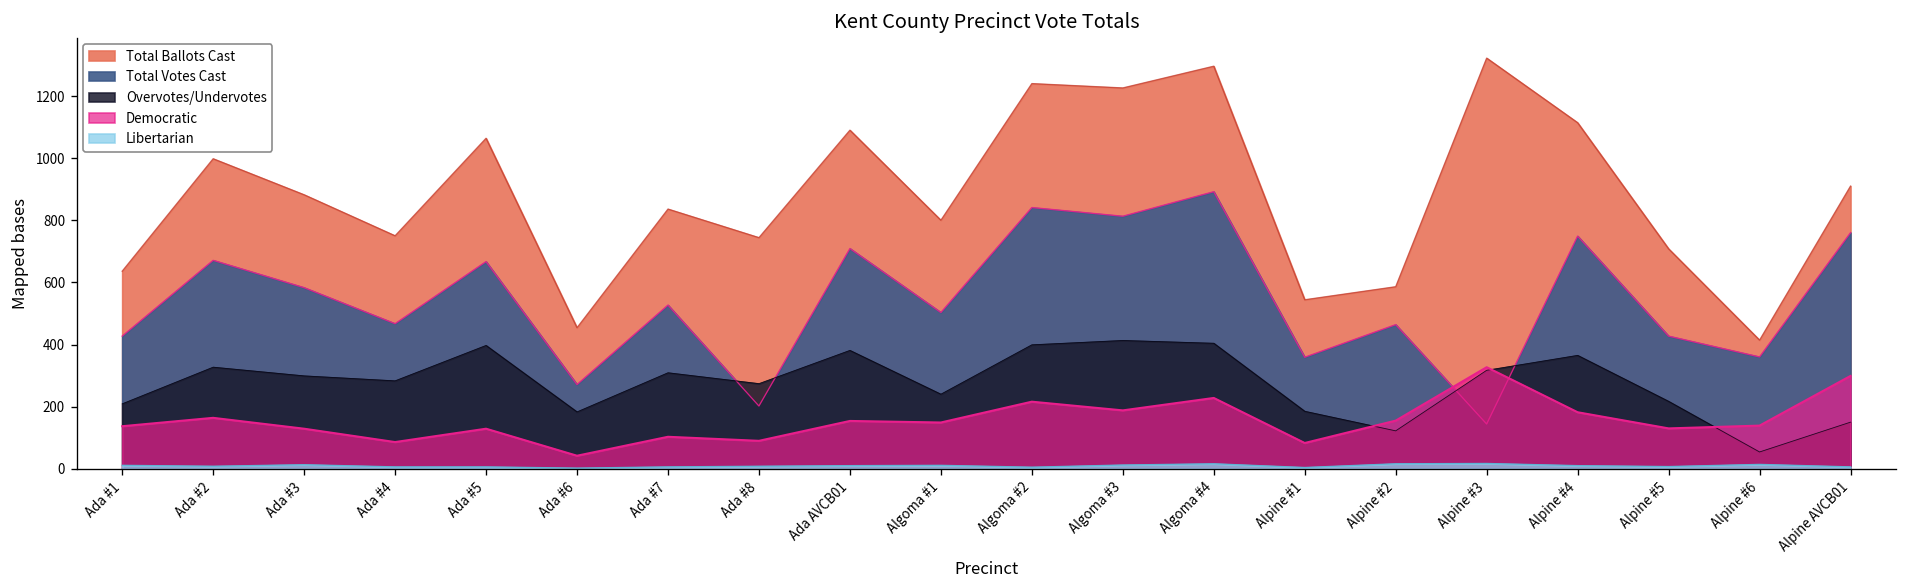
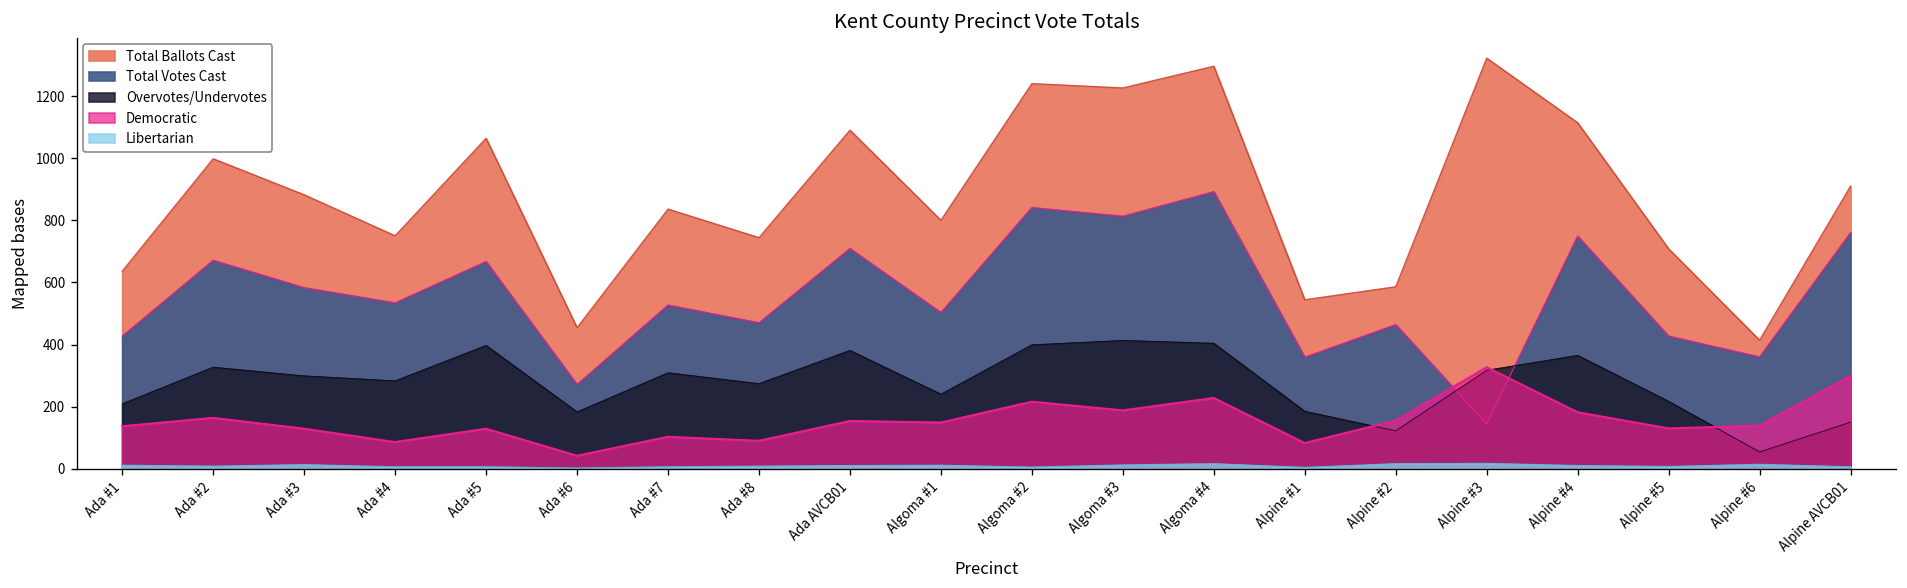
Total Votes Cast, Ada #4: 470 -> 530
Total Votes Cast, Ada #8: 200 -> 470
